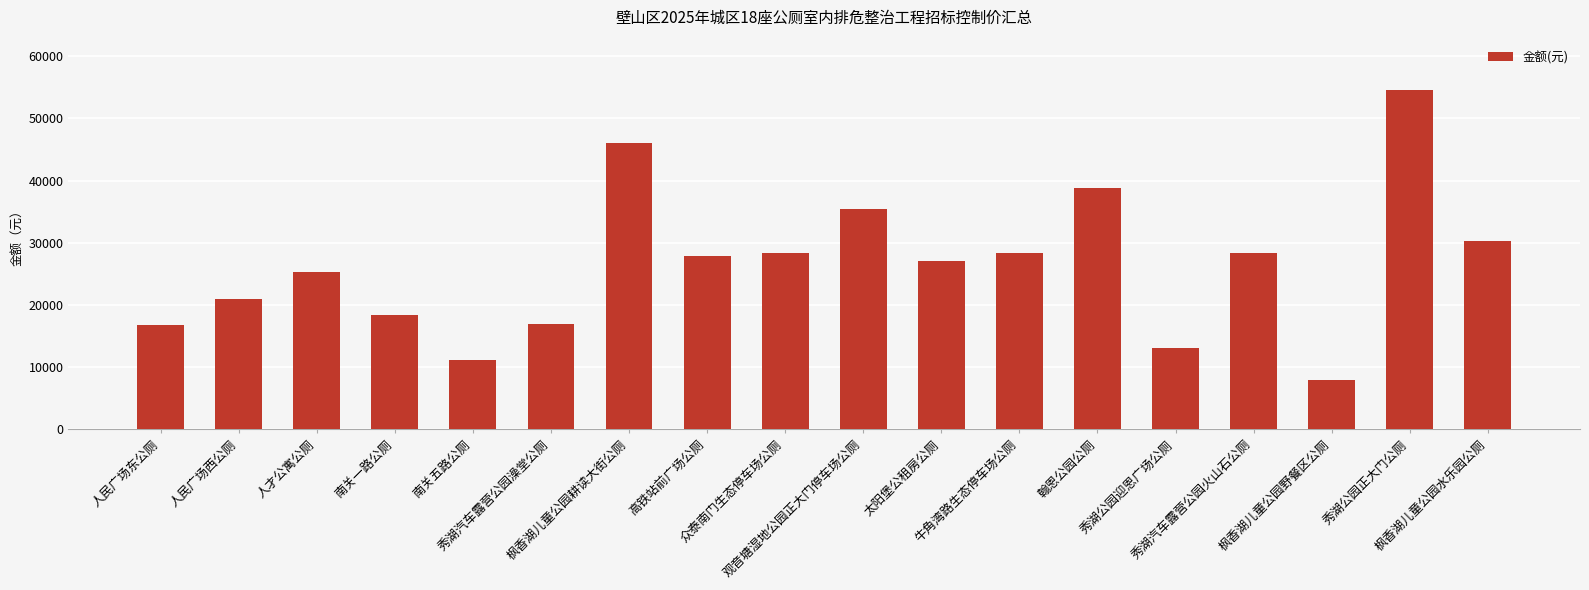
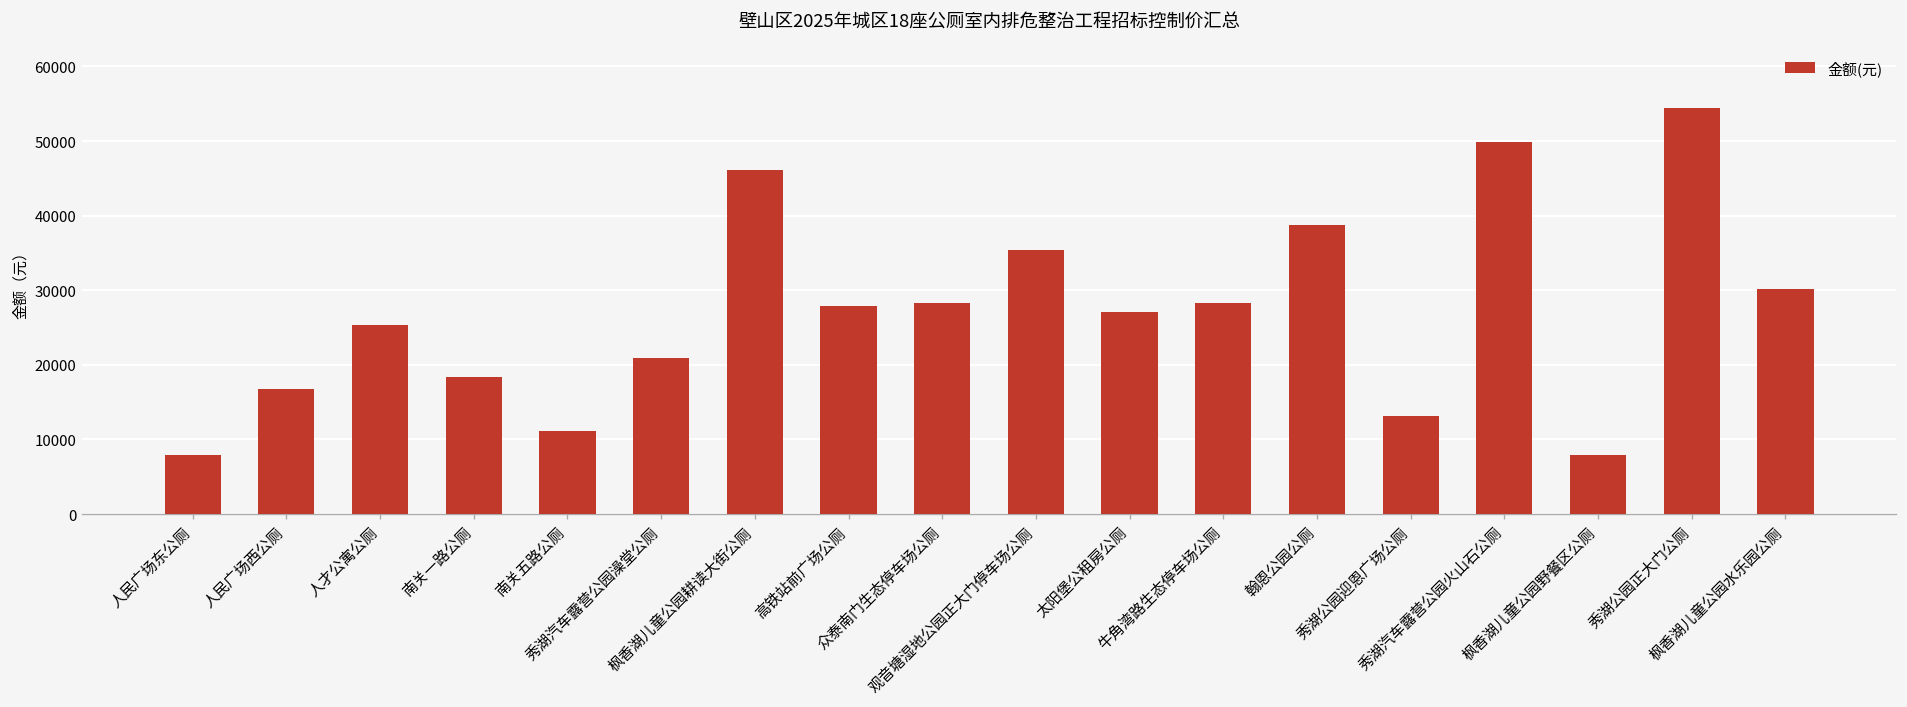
人民广场东公厕: 17000 -> 8000
人民广场西公厕: 21000 -> 17000
秀湖汽车露营公园澡堂公厕: 17000 -> 21000
秀湖汽车露营公园火山石公厕: 28000 -> 50000
